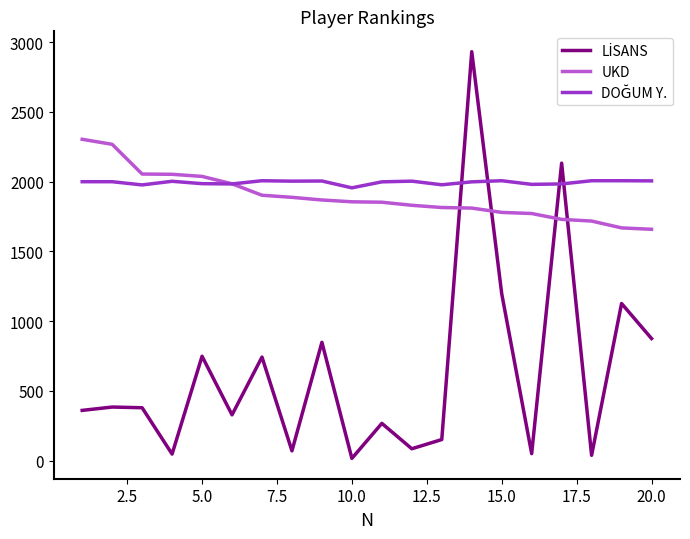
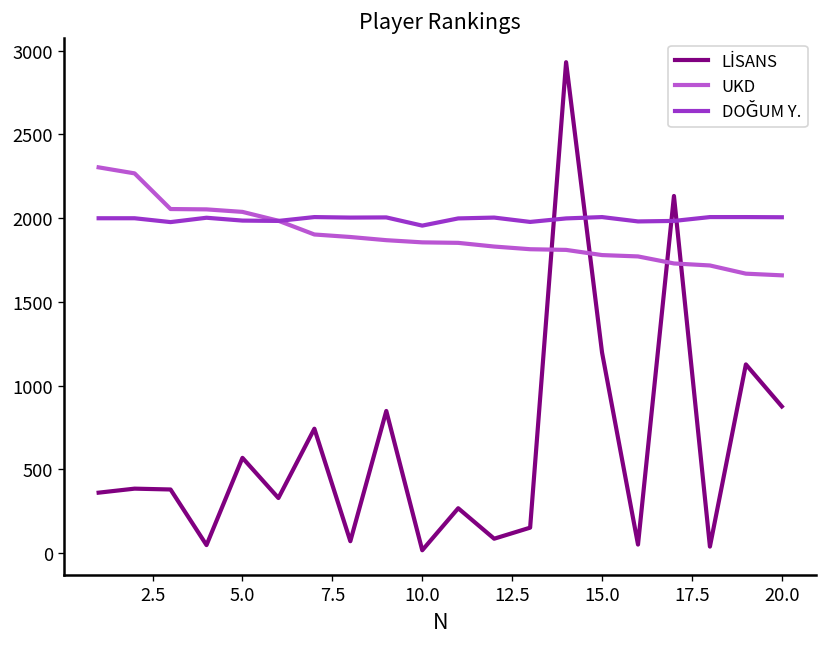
LİSANS, 5.0: 750 -> 570
